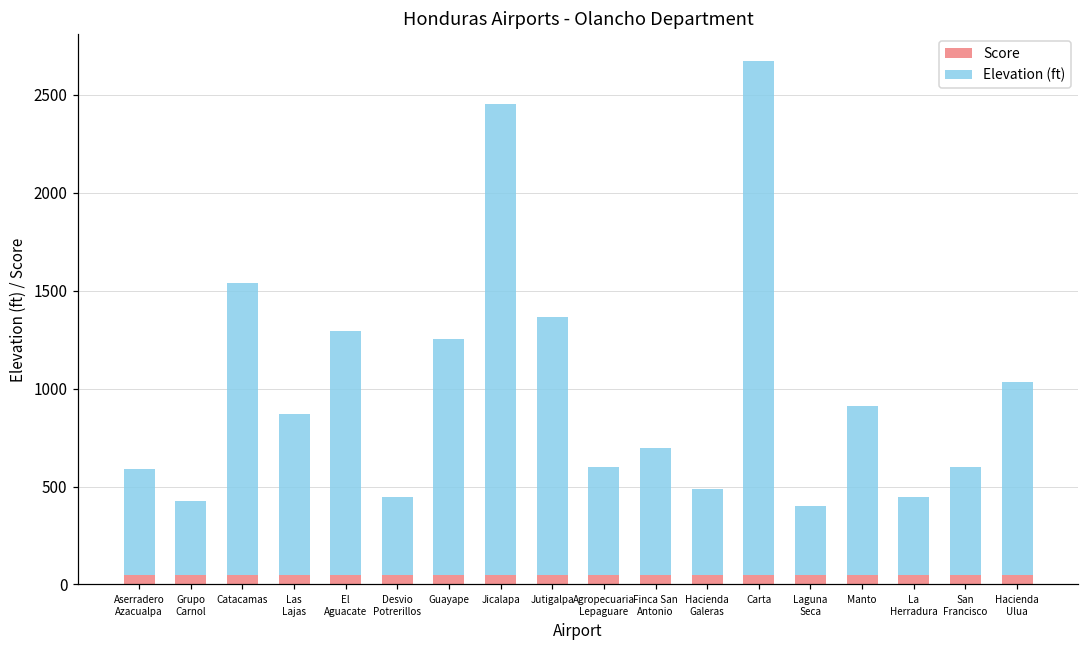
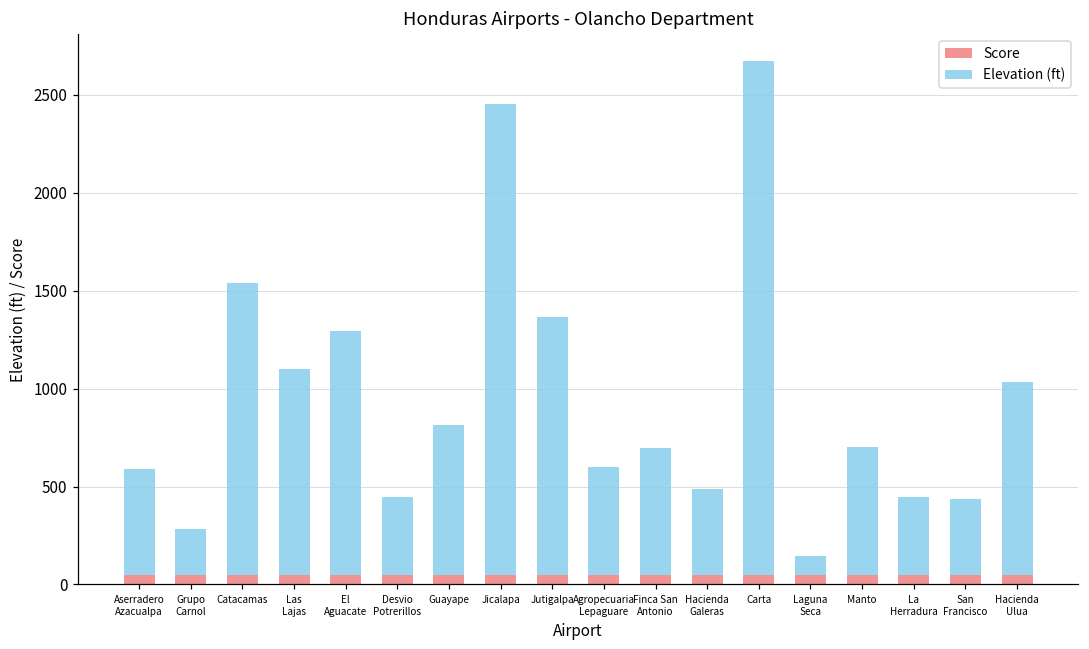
Elevation (ft), Grupo Carnol: 380 -> 230
Elevation (ft), Las Lajas: 820 -> 1050
Elevation (ft), Guayape: 1200 -> 770
Elevation (ft), Laguna Seca: 350 -> 100
Elevation (ft), Manto: 860 -> 650
Elevation (ft), San Francisco: 550 -> 380
